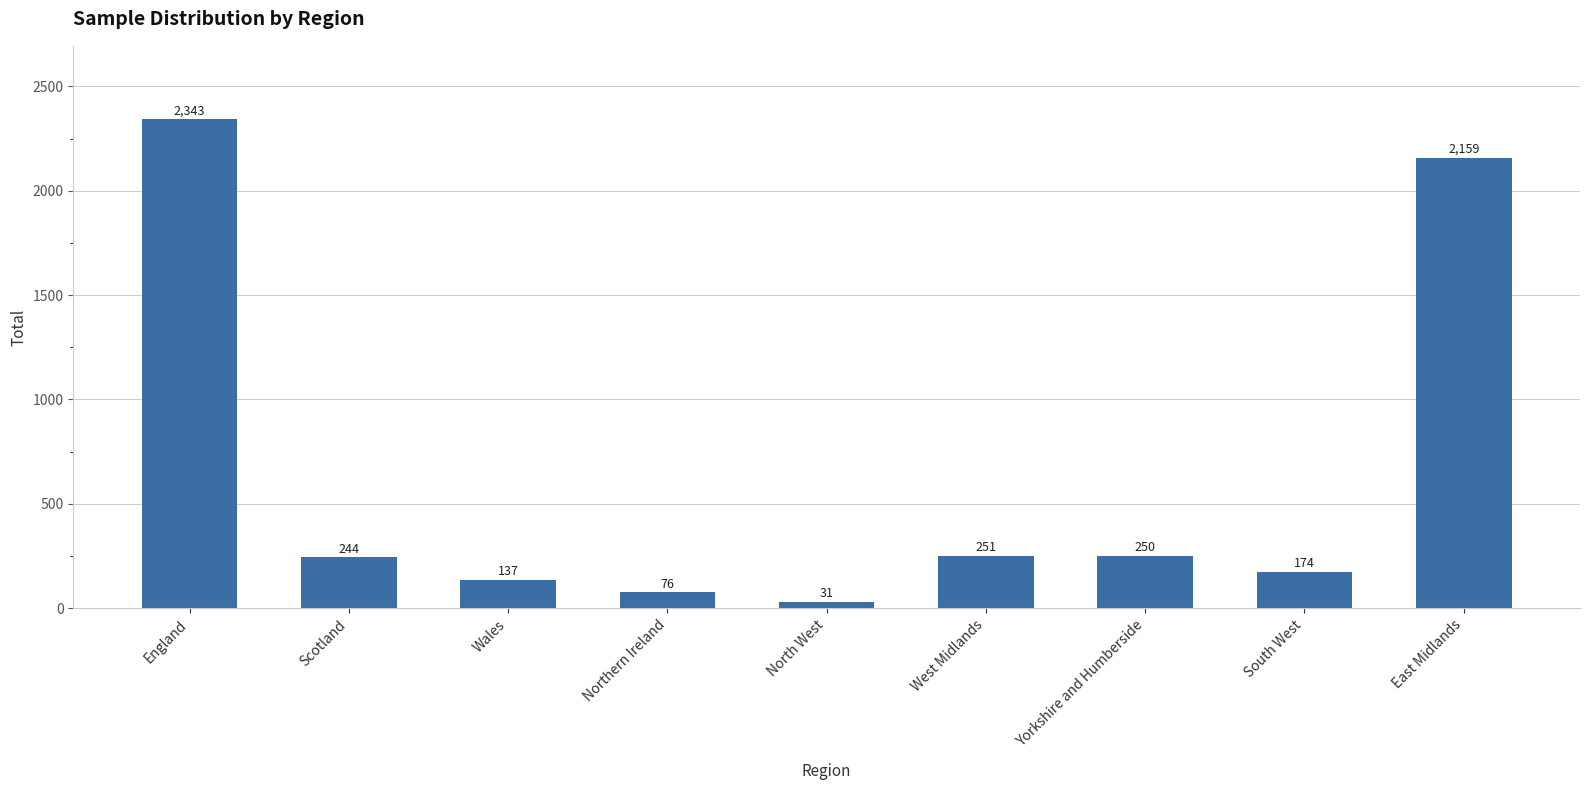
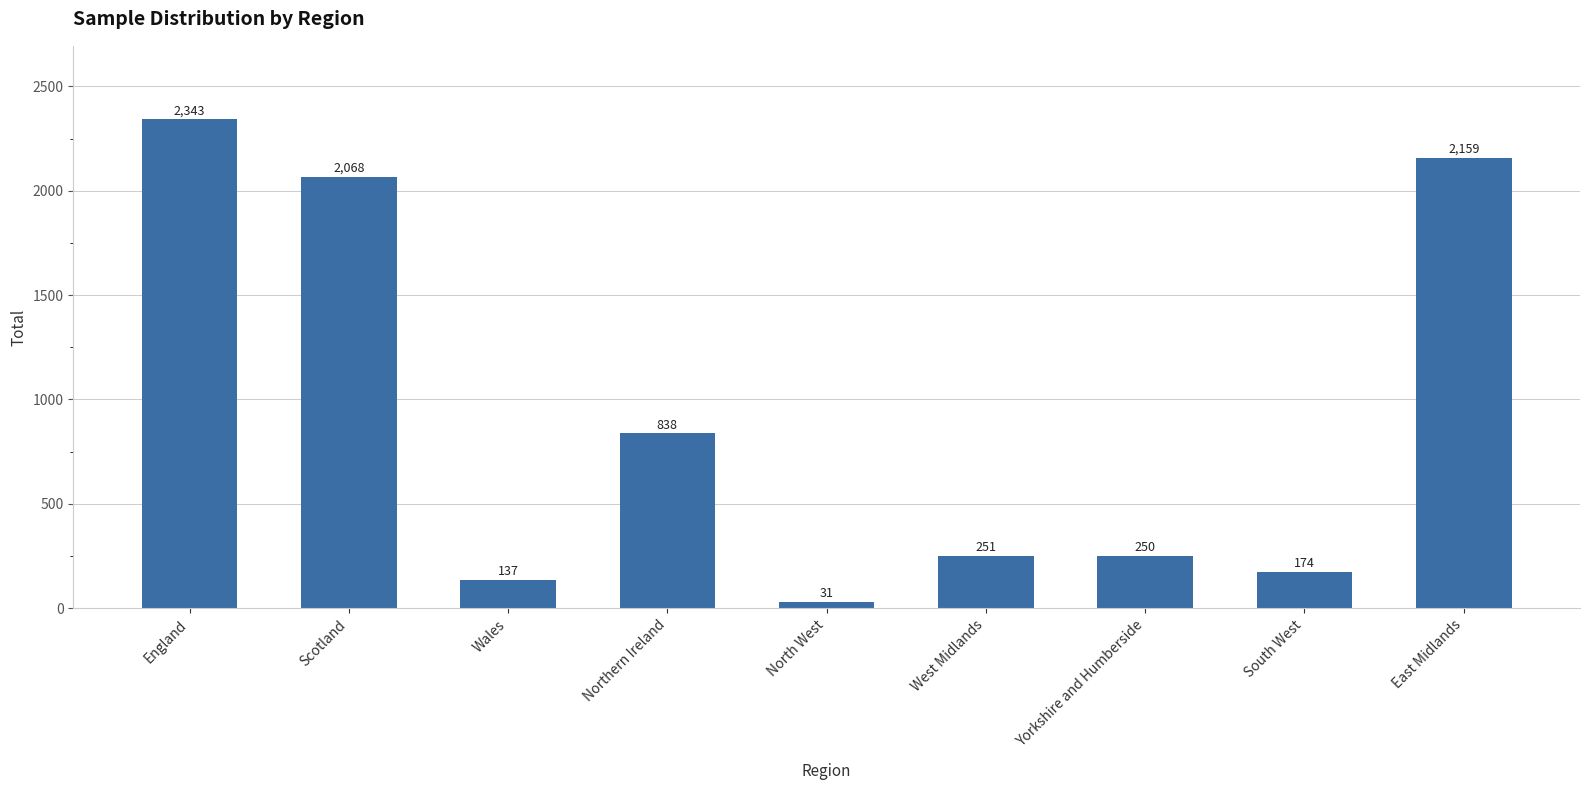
Scotland: 244 -> 2,068
Northern Ireland: 76 -> 838
